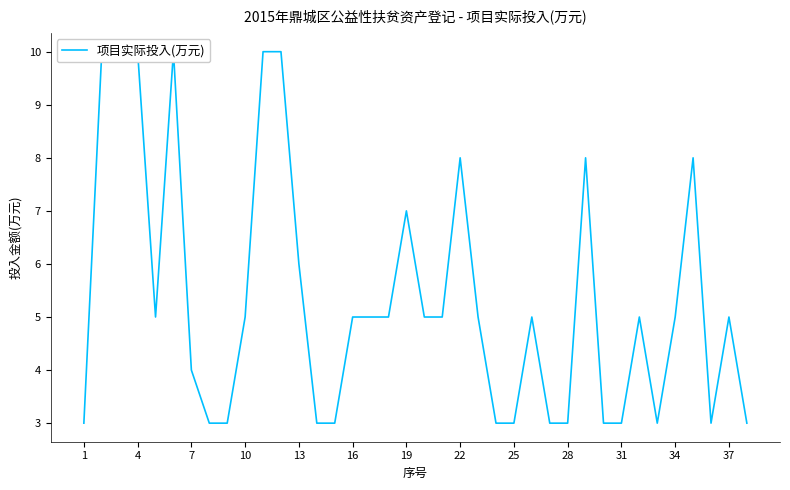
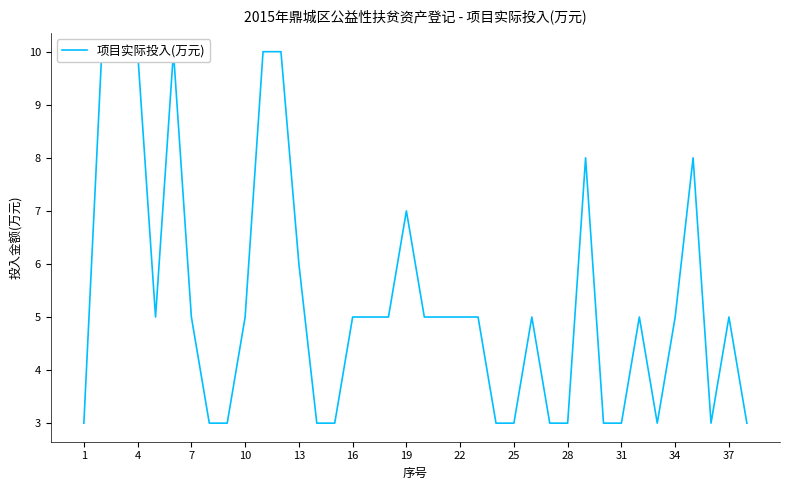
7: 4 -> 5
22: 8 -> 5
